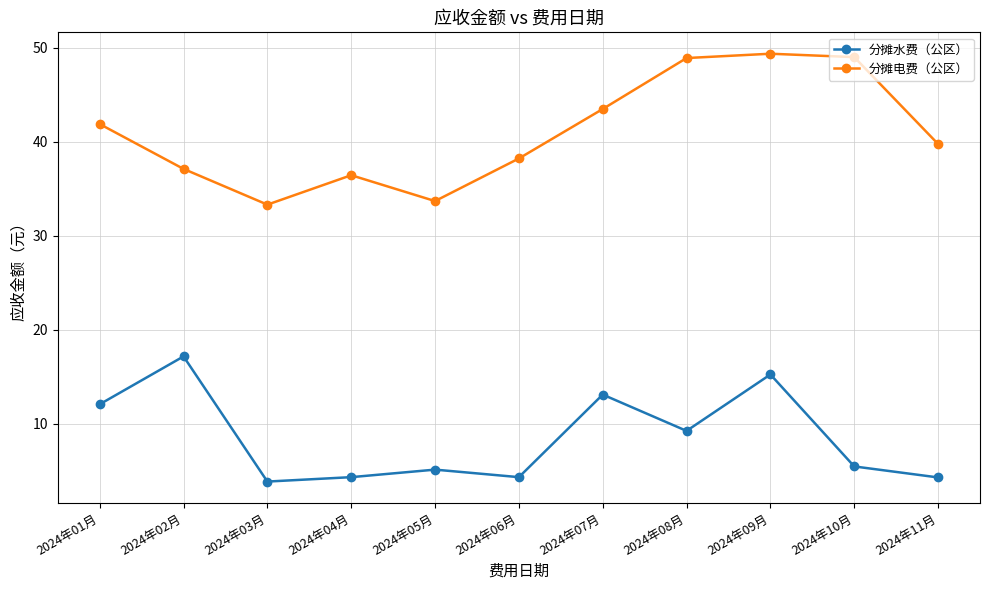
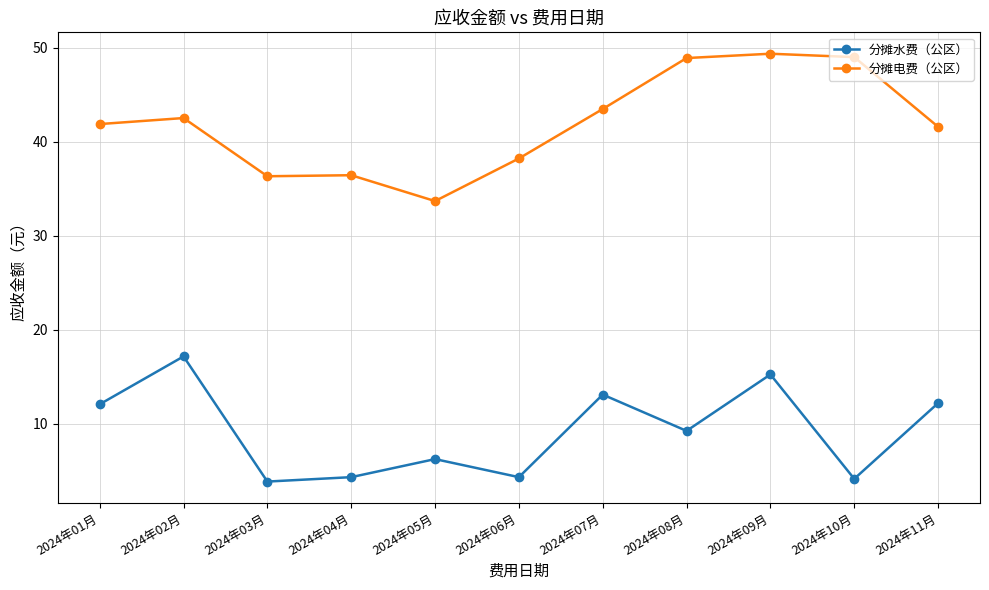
分摊电费（公区）, 2024年02月: 37 -> 43
分摊电费（公区）, 2024年03月: 33 -> 36
分摊水费（公区）, 2024年05月: 5 -> 6
分摊水费（公区）, 2024年10月: 5 -> 4
分摊水费（公区）, 2024年11月: 4 -> 12
分摊电费（公区）, 2024年11月: 40 -> 42
